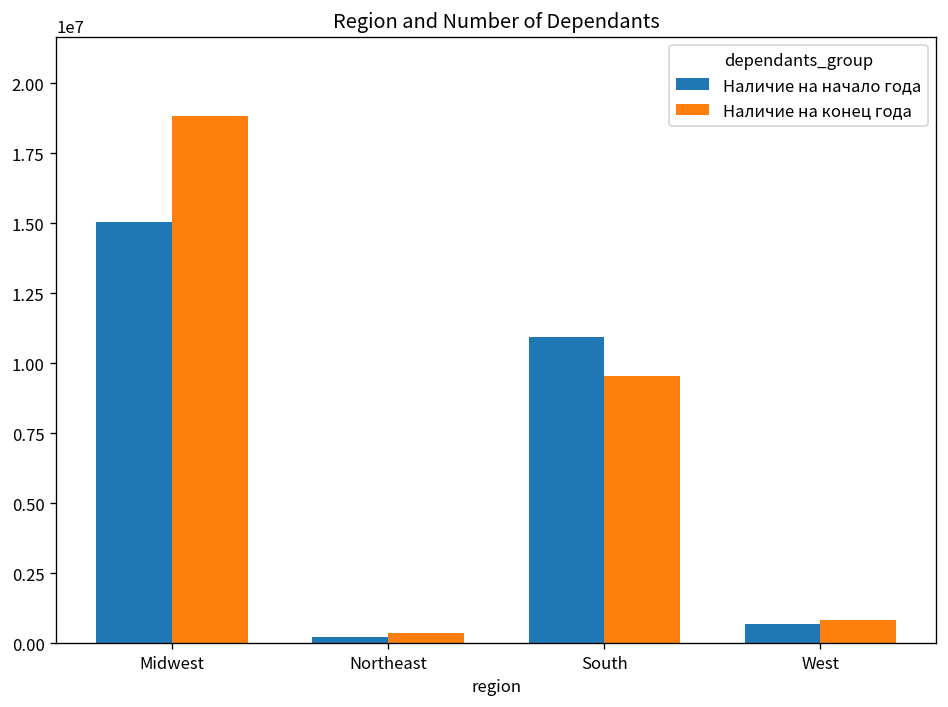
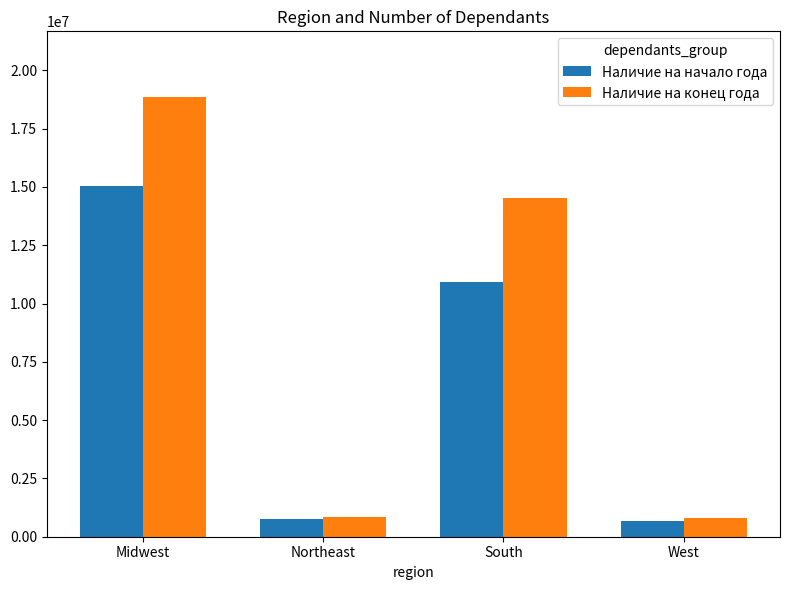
Наличие на начало года, Northeast: 200000 -> 800000
Наличие на конец года, Northeast: 400000 -> 900000
Наличие на конец года, South: 9500000 -> 14500000
